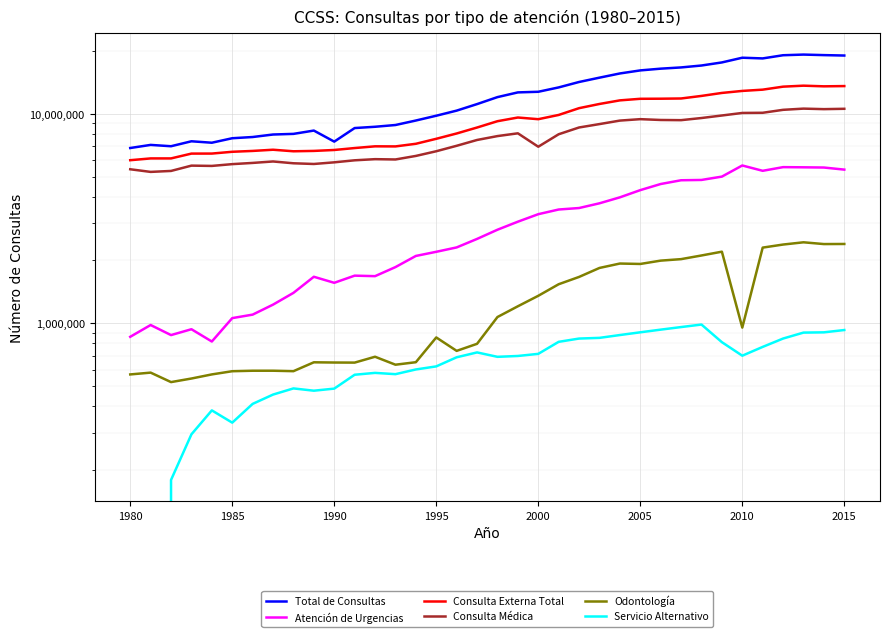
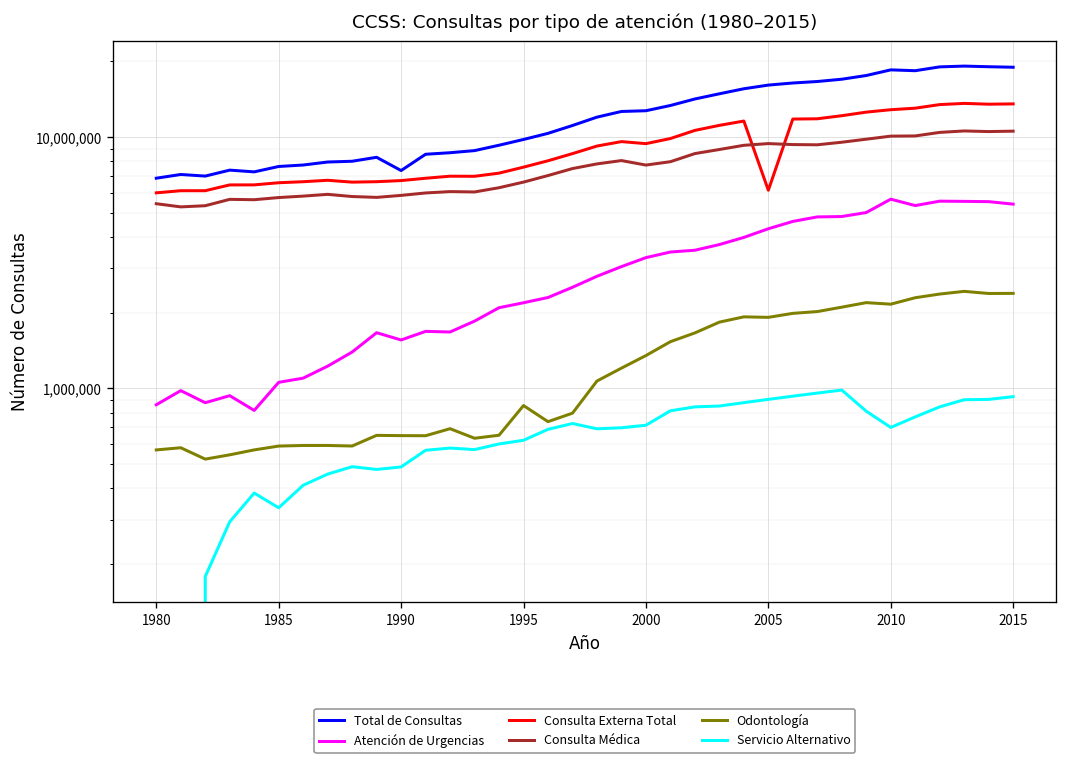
Consulta Médica, 2000: 7,000,000 -> 7,700,000
Consulta Externa Total, 2005: 12,000,000 -> 6,100,000
Odontología, 2010: 1,000,000 -> 2,200,000
